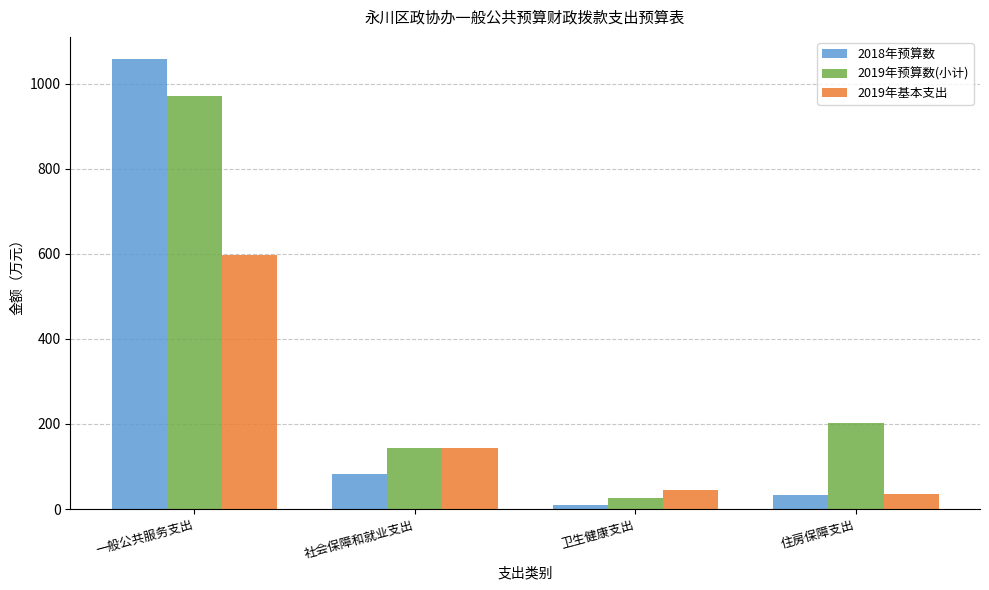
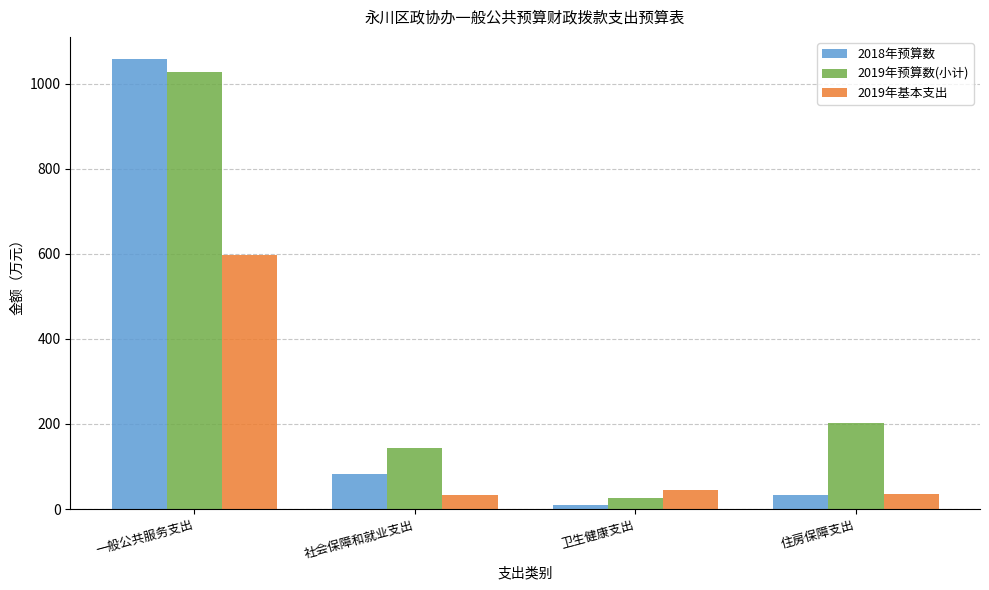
2019年预算数(小计), 一般公共服务支出: 970 -> 1030
2019年基本支出, 社会保障和就业支出: 140 -> 30
